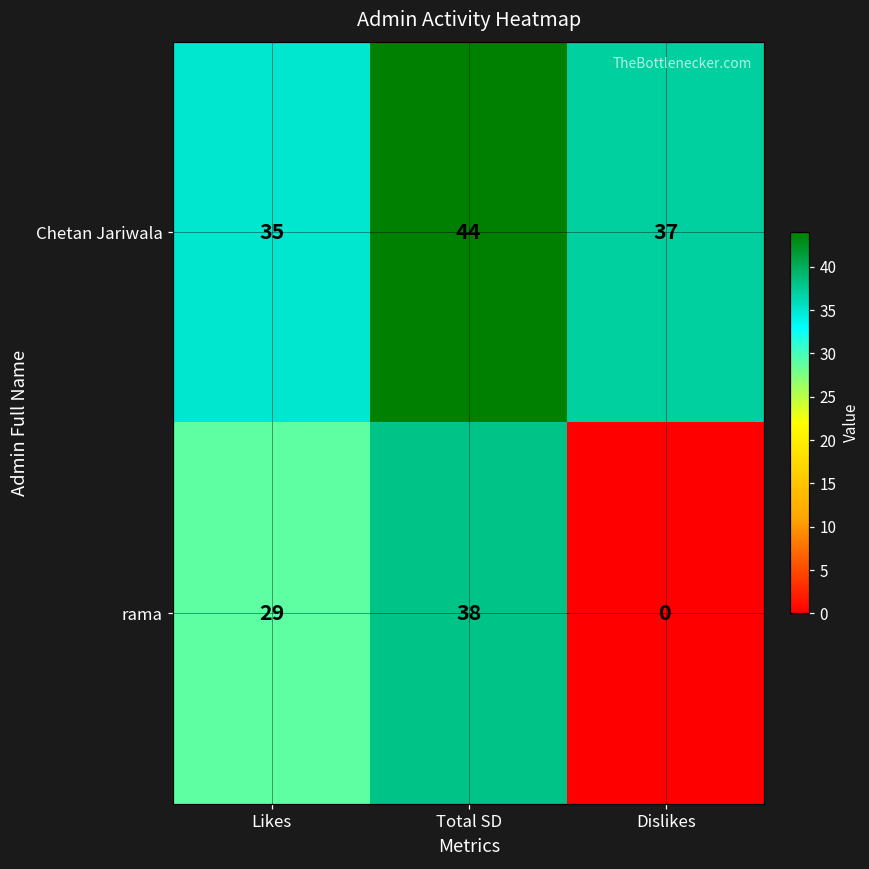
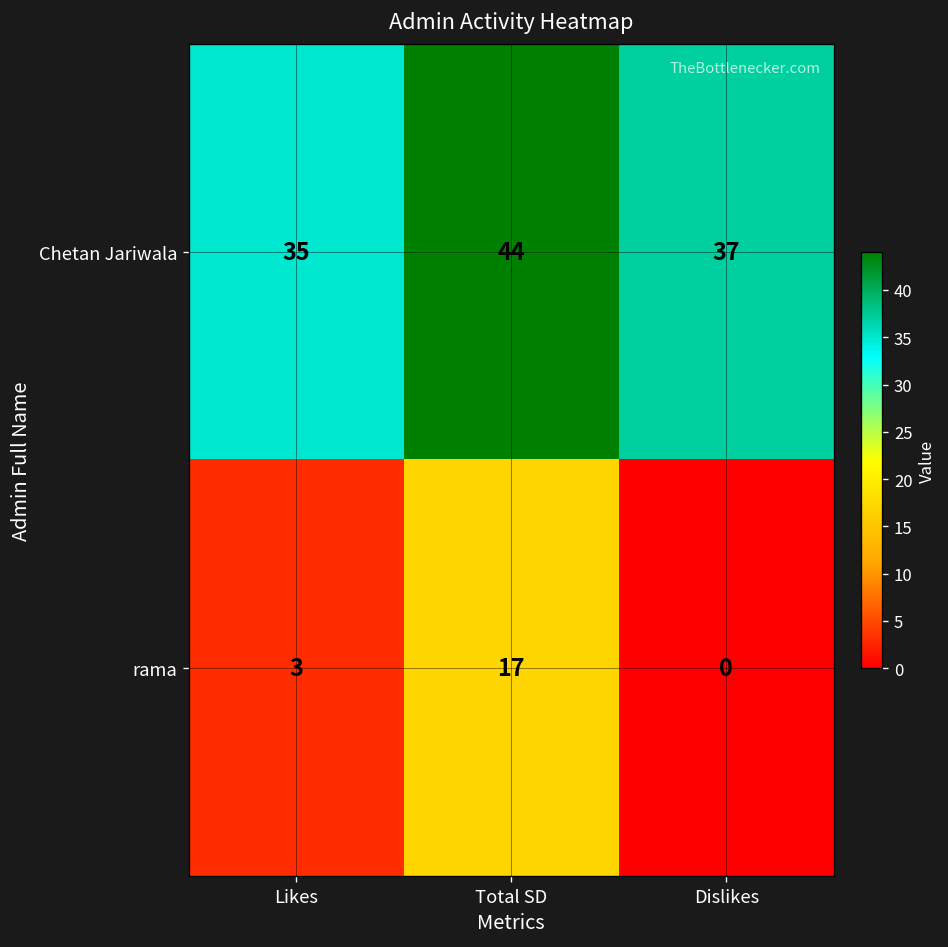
rama, Likes: 29 -> 3
rama, Total SD: 38 -> 17
